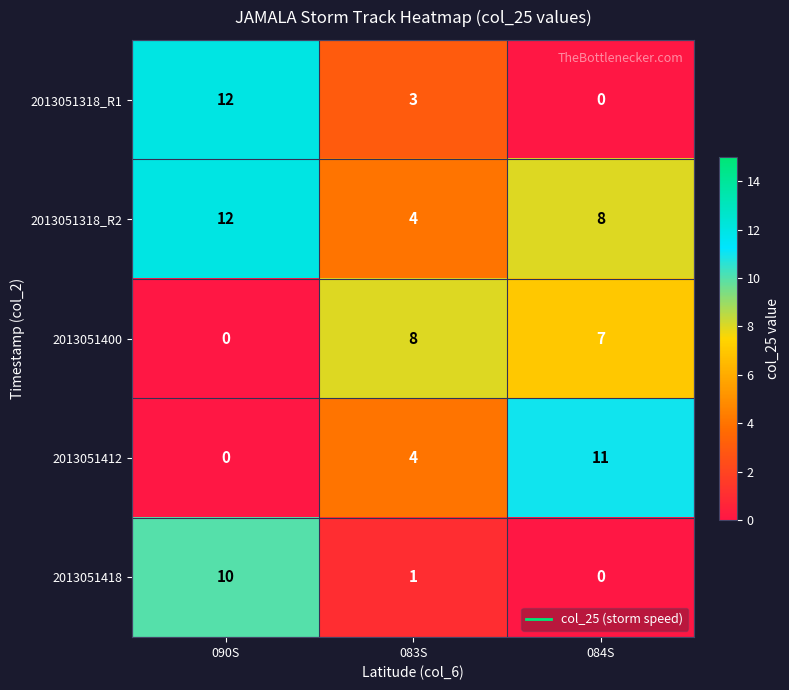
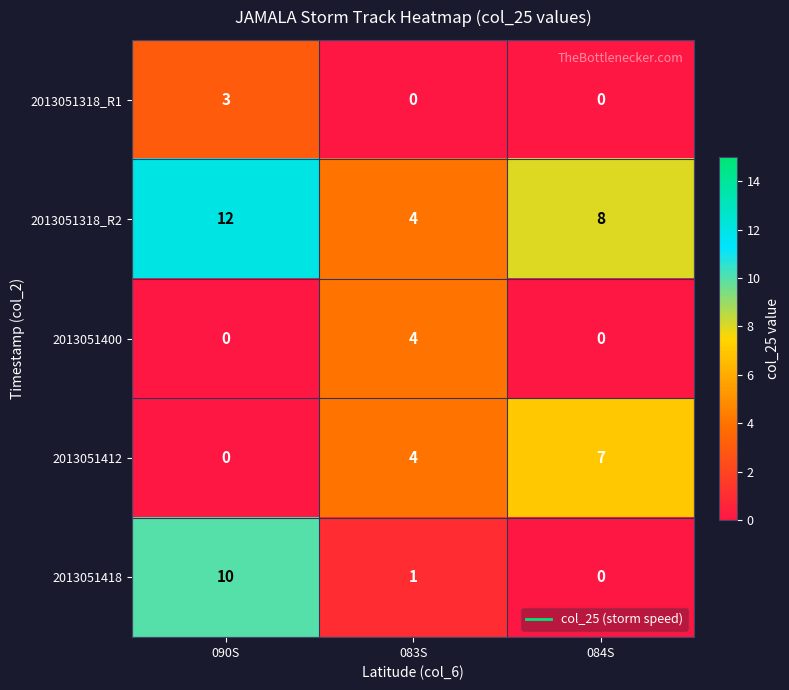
2013051318_R1, 090S: 12 -> 3
2013051318_R1, 083S: 3 -> 0
2013051400, 083S: 8 -> 4
2013051400, 084S: 7 -> 0
2013051412, 084S: 11 -> 7
